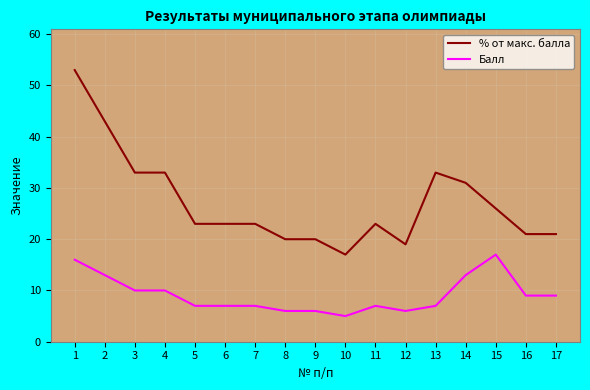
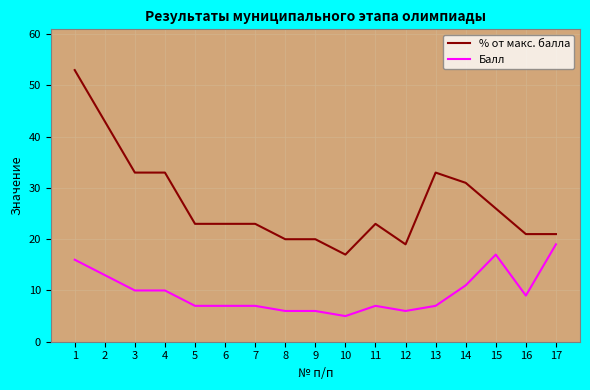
Балл, 14: 13 -> 11
Балл, 17: 9 -> 19
